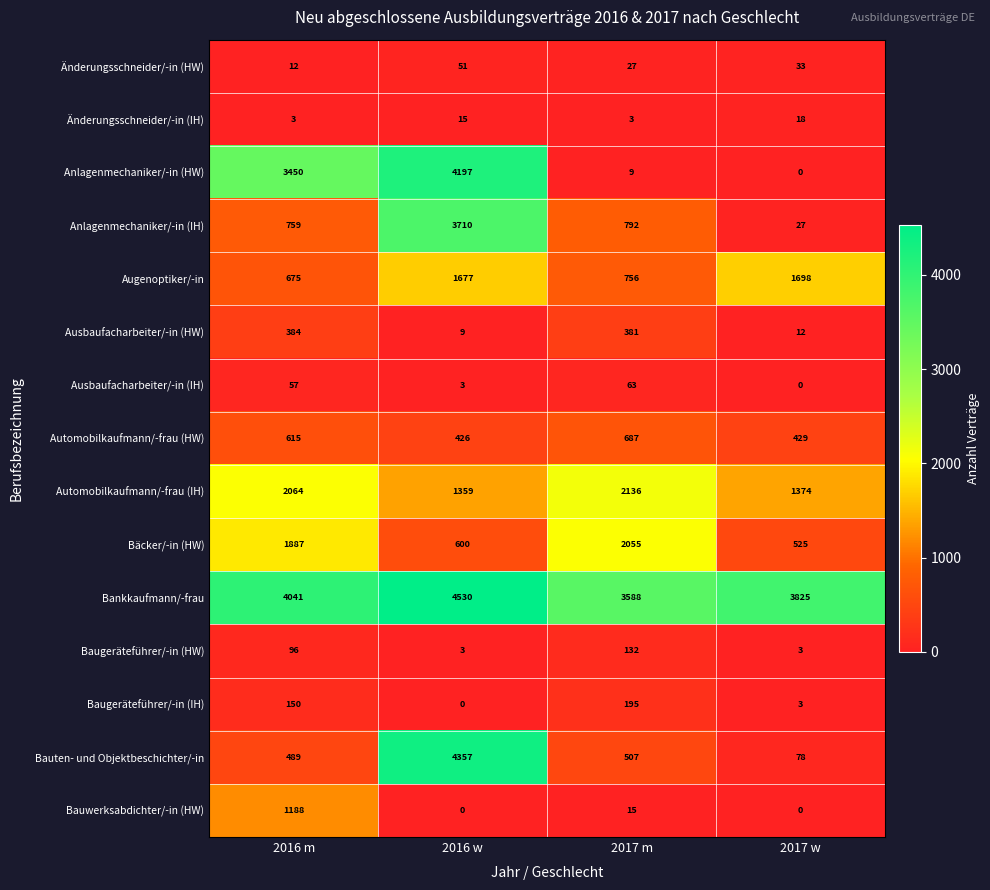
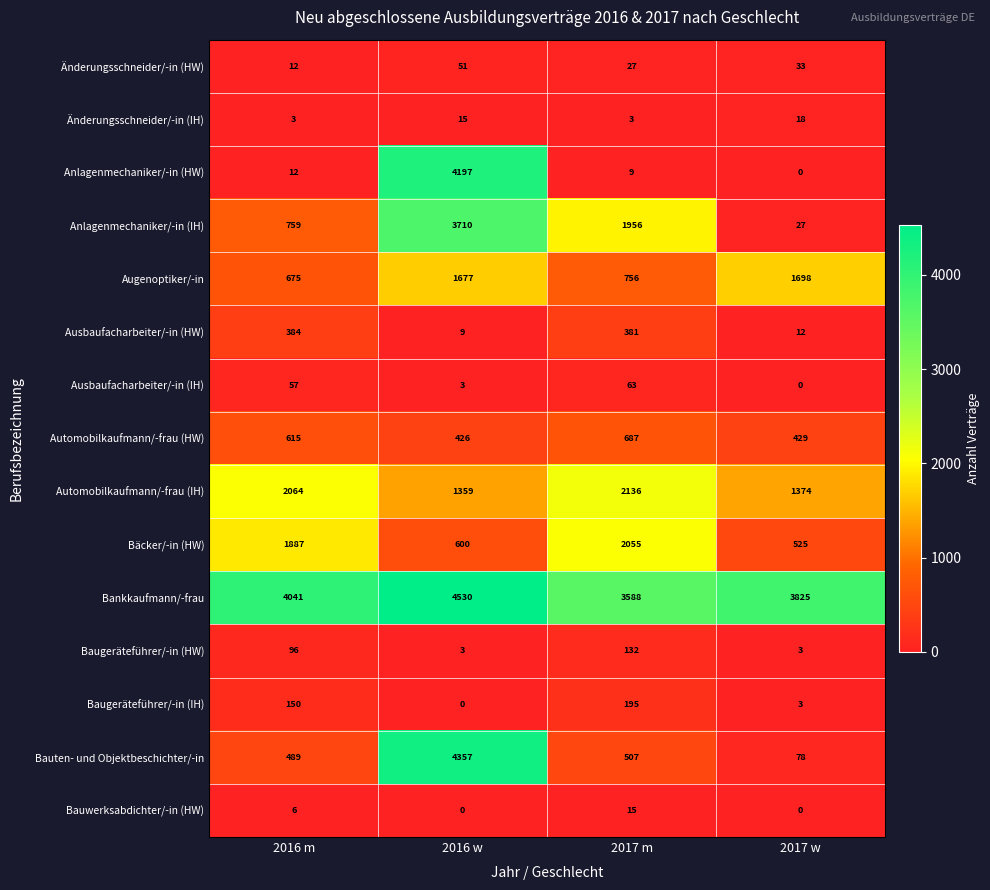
Anlagenmechaniker/-in (HW), 2016 m: 3450 -> 12
Anlagenmechaniker/-in (IH), 2017 m: 792 -> 1956
Bauwerksabdichter/-in (HW), 2016 m: 1188 -> 6
